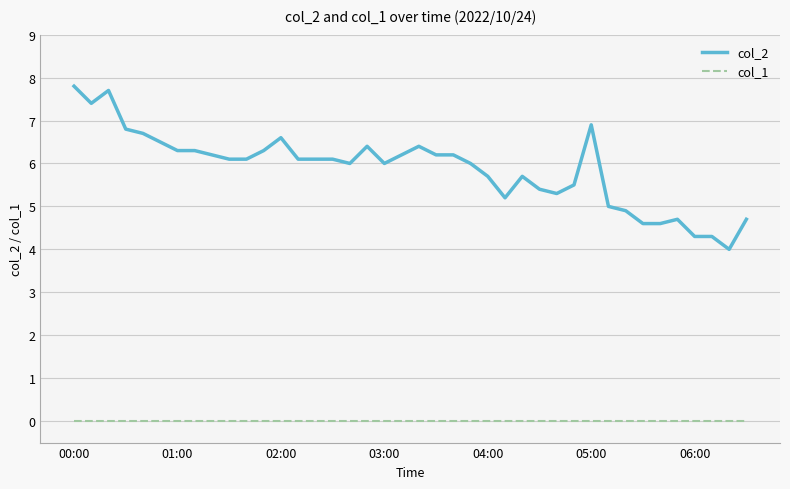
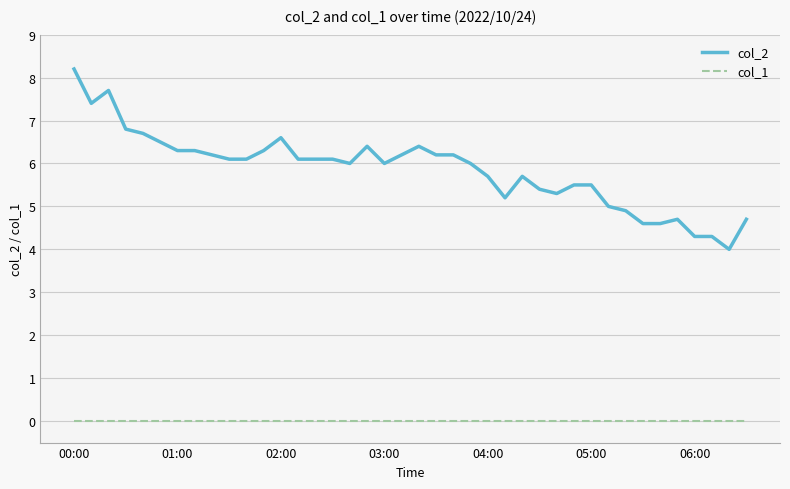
col_2, 00:00: 7.8 -> 8.2
col_2, 05:00: 6.9 -> 5.5
